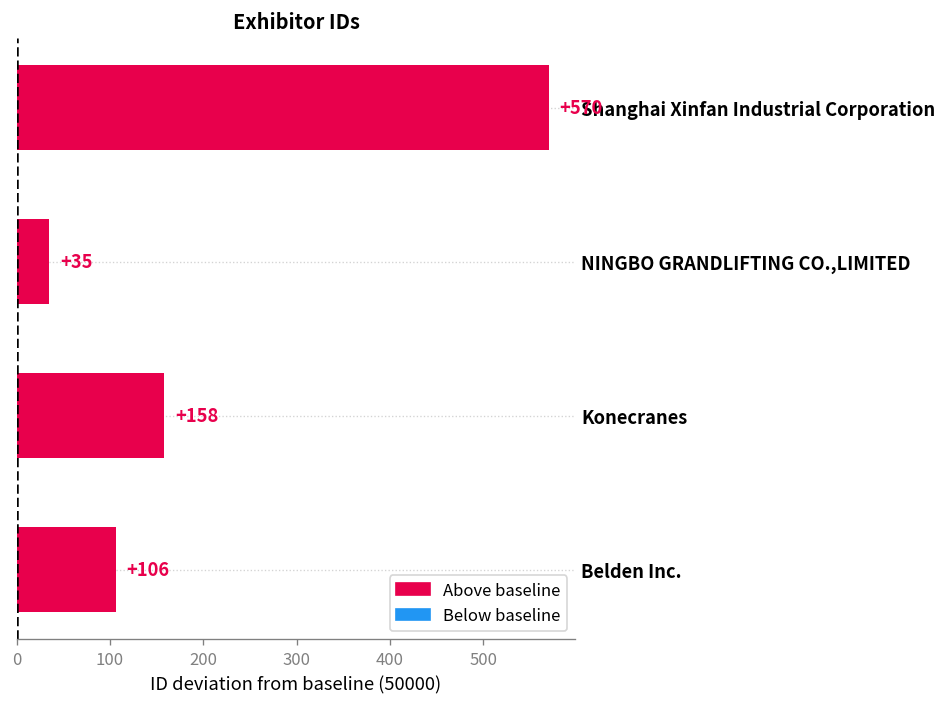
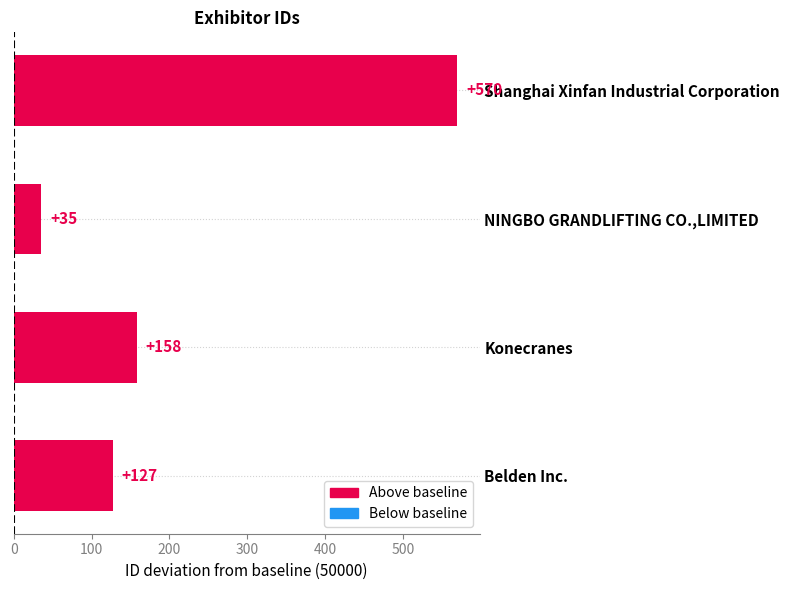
Belden Inc.: +106 -> +127
